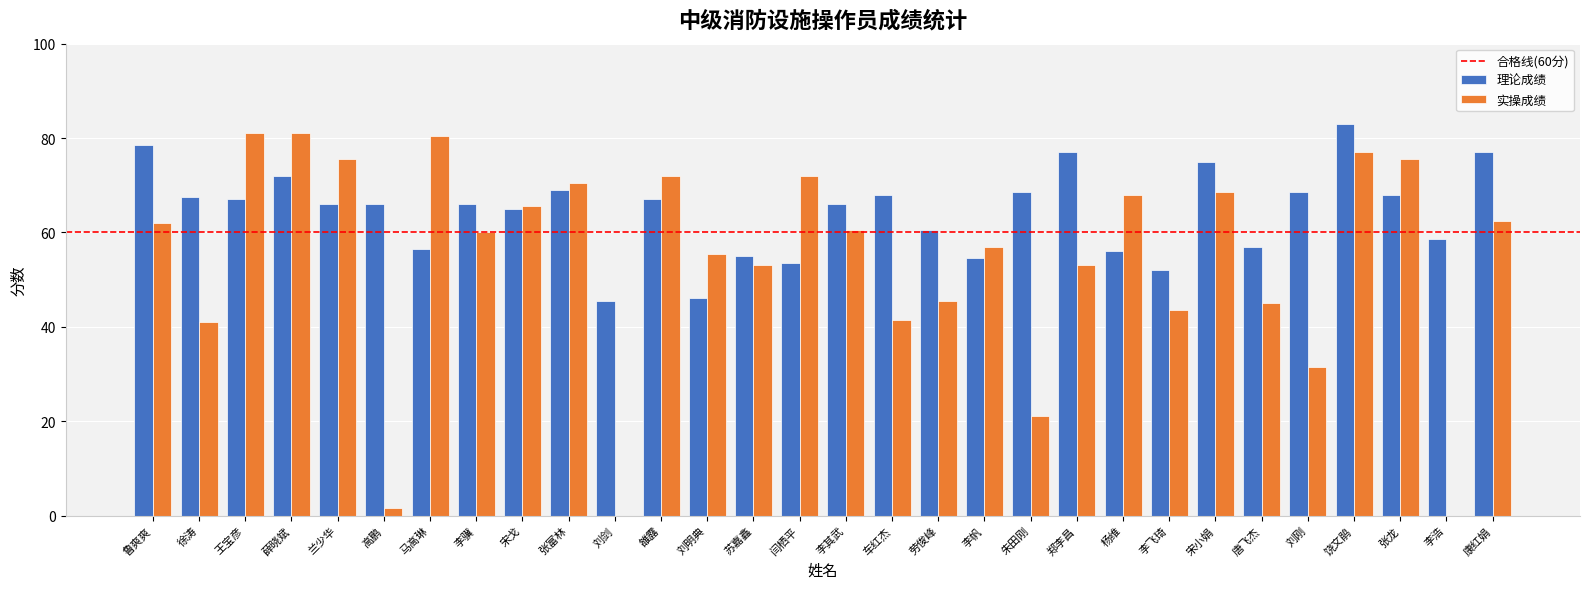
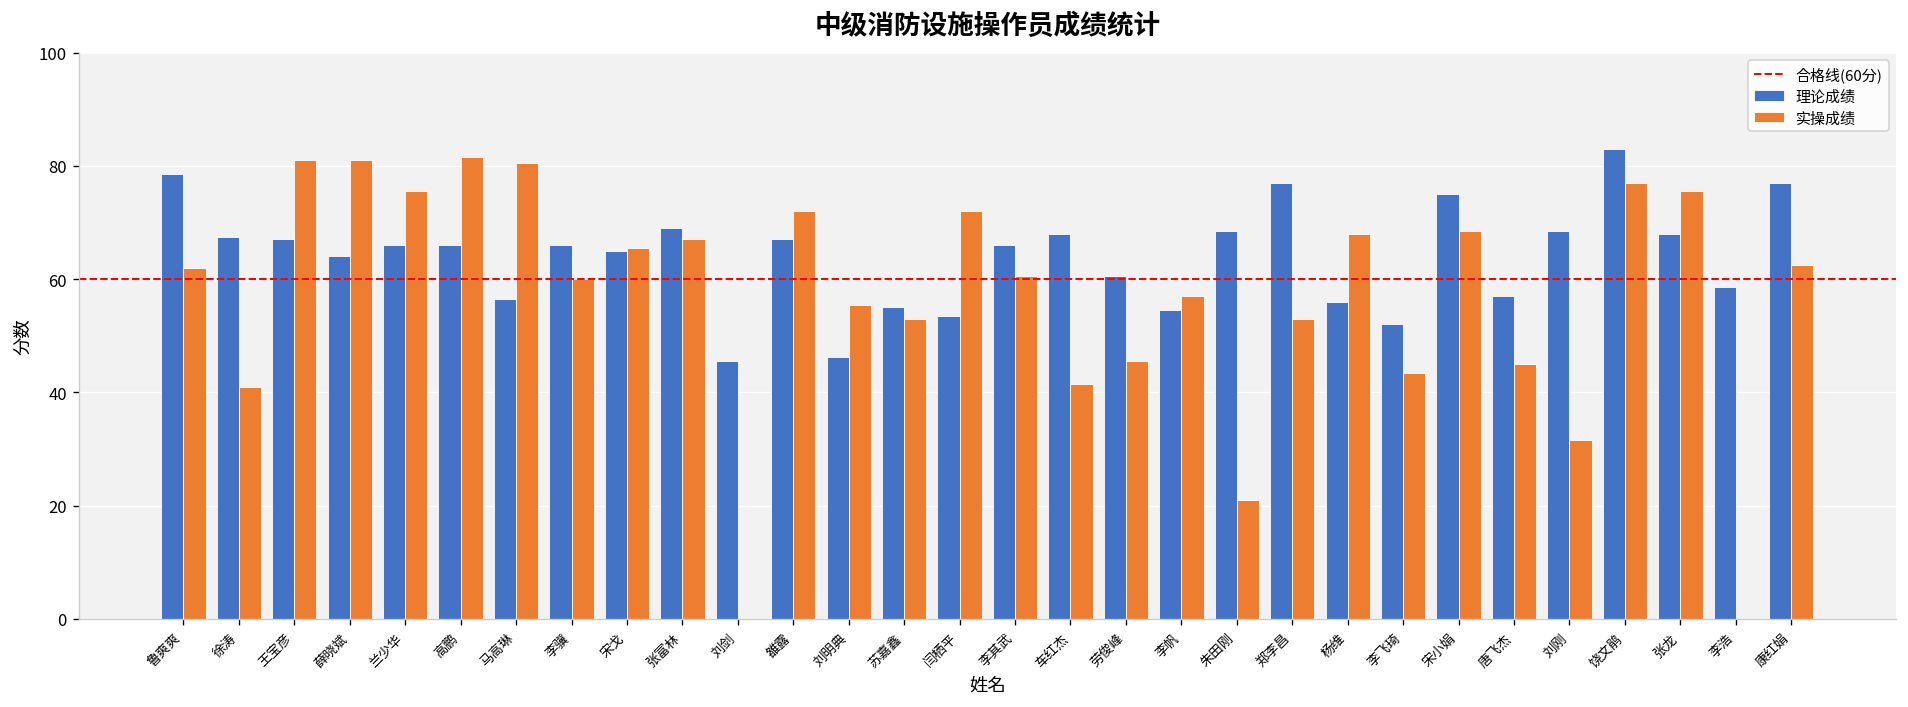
理论成绩, 薛晓斌: 72 -> 64
实操成绩, 高鹏: 2 -> 82
实操成绩, 张富林: 71 -> 67
